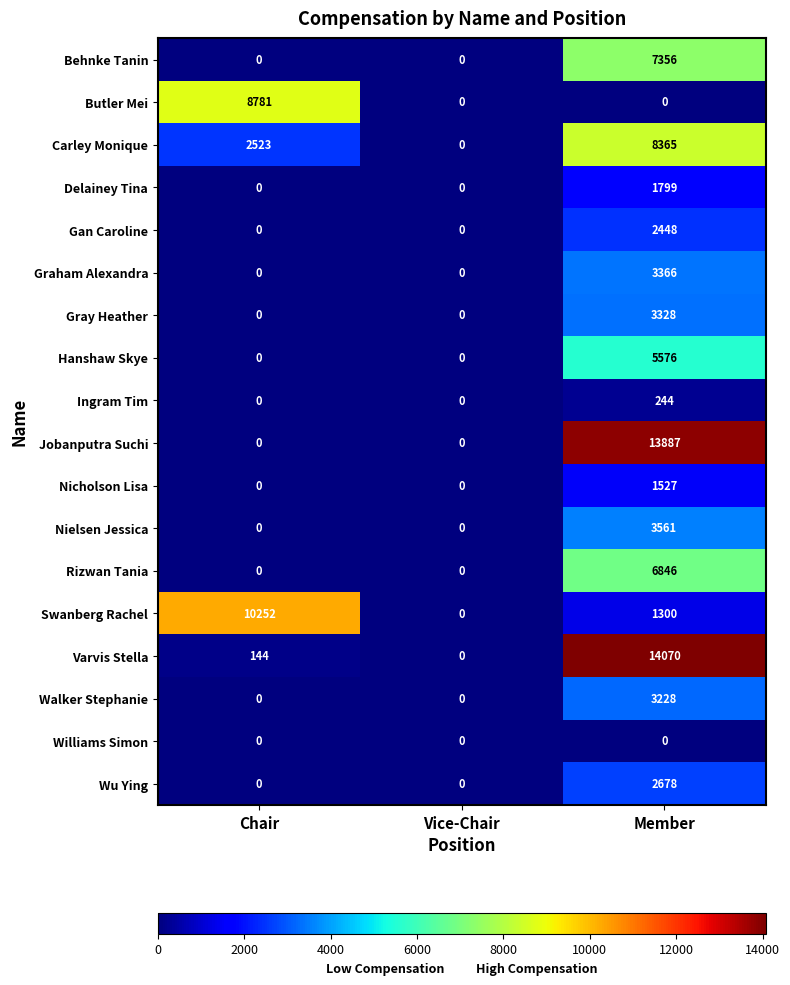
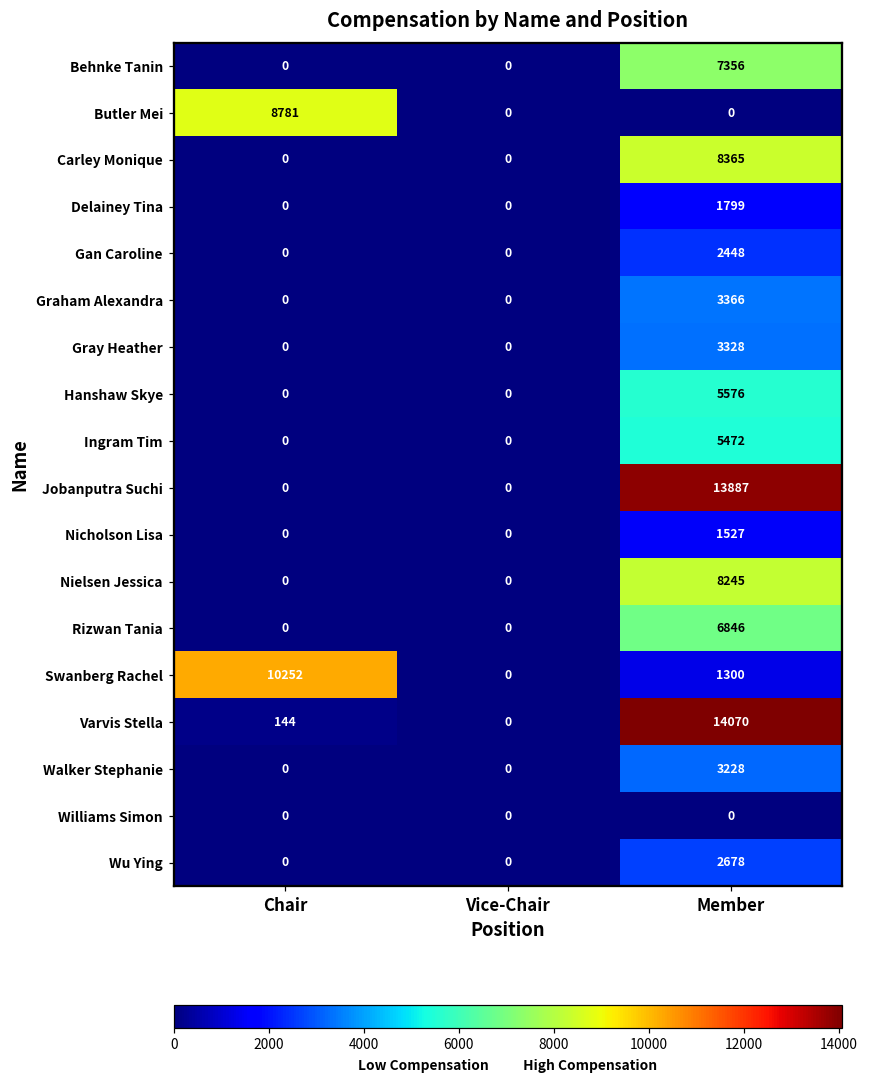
Carley Monique, Chair: 2523 -> 0
Ingram Tim, Member: 244 -> 5472
Nielsen Jessica, Member: 3561 -> 8245
